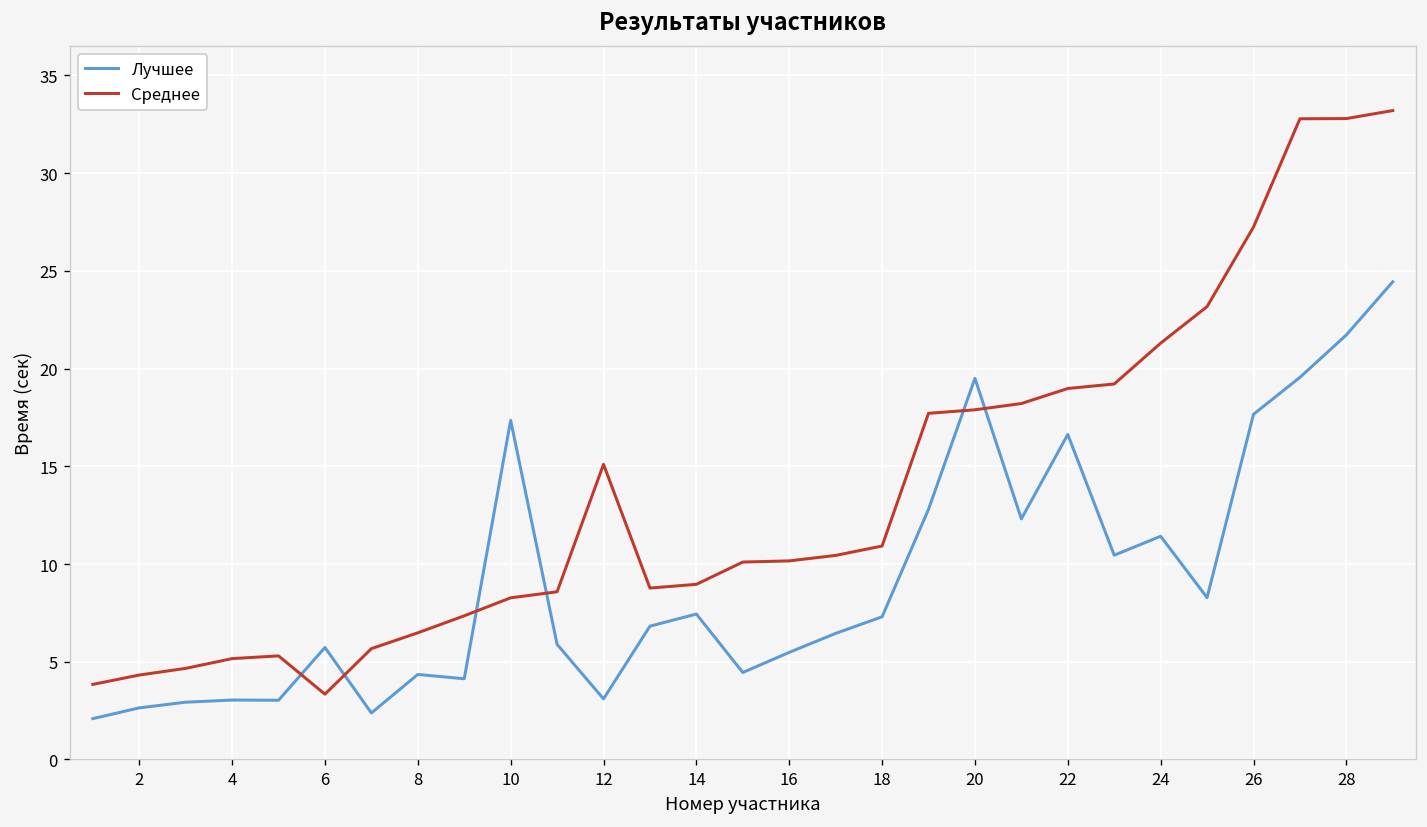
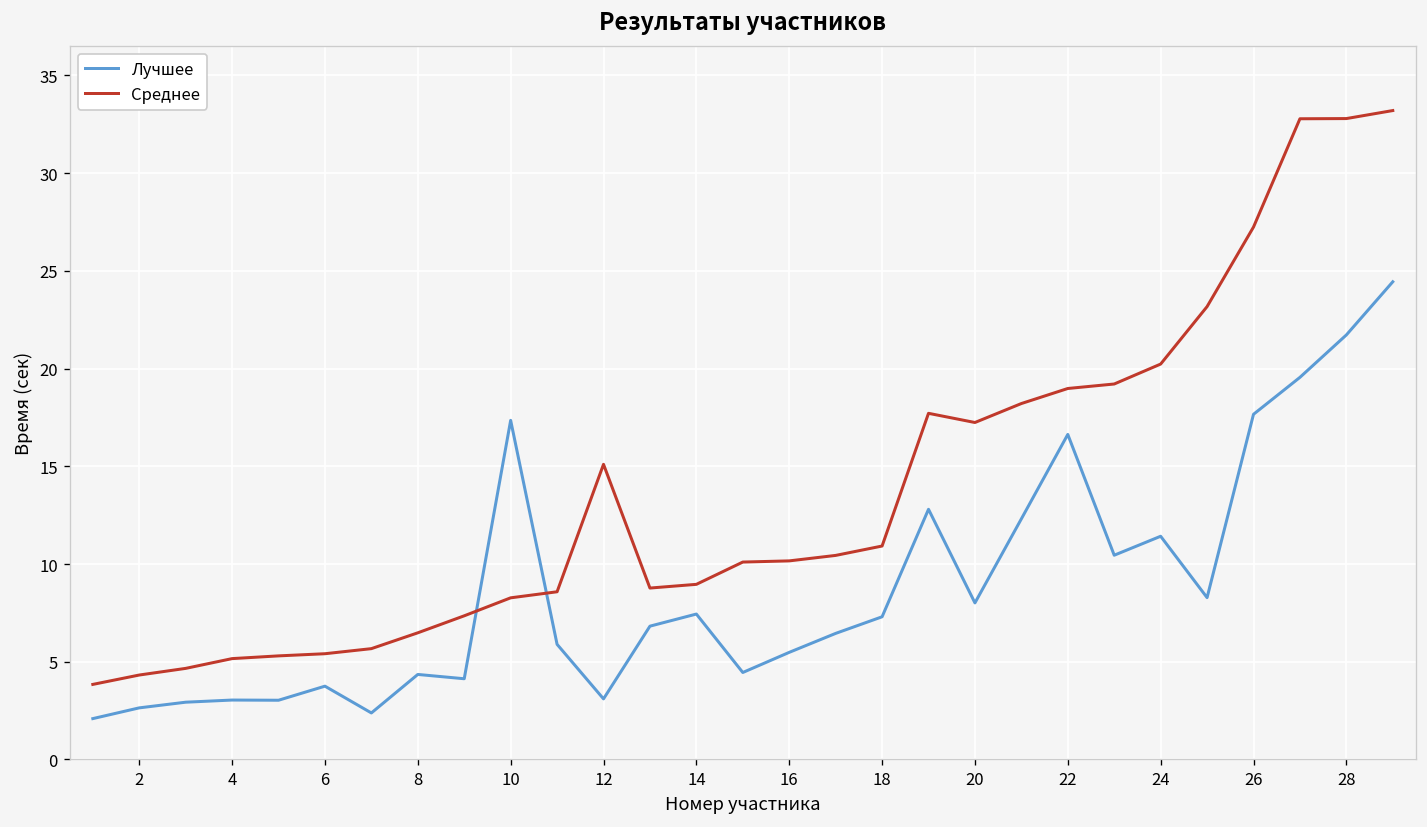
Лучшее, 6: 5.7 -> 3.8
Среднее, 6: 3.3 -> 5.4
Лучшее, 20: 19.5 -> 8.0
Среднее, 20: 17.9 -> 17.2
Среднее, 24: 21.3 -> 20.2
